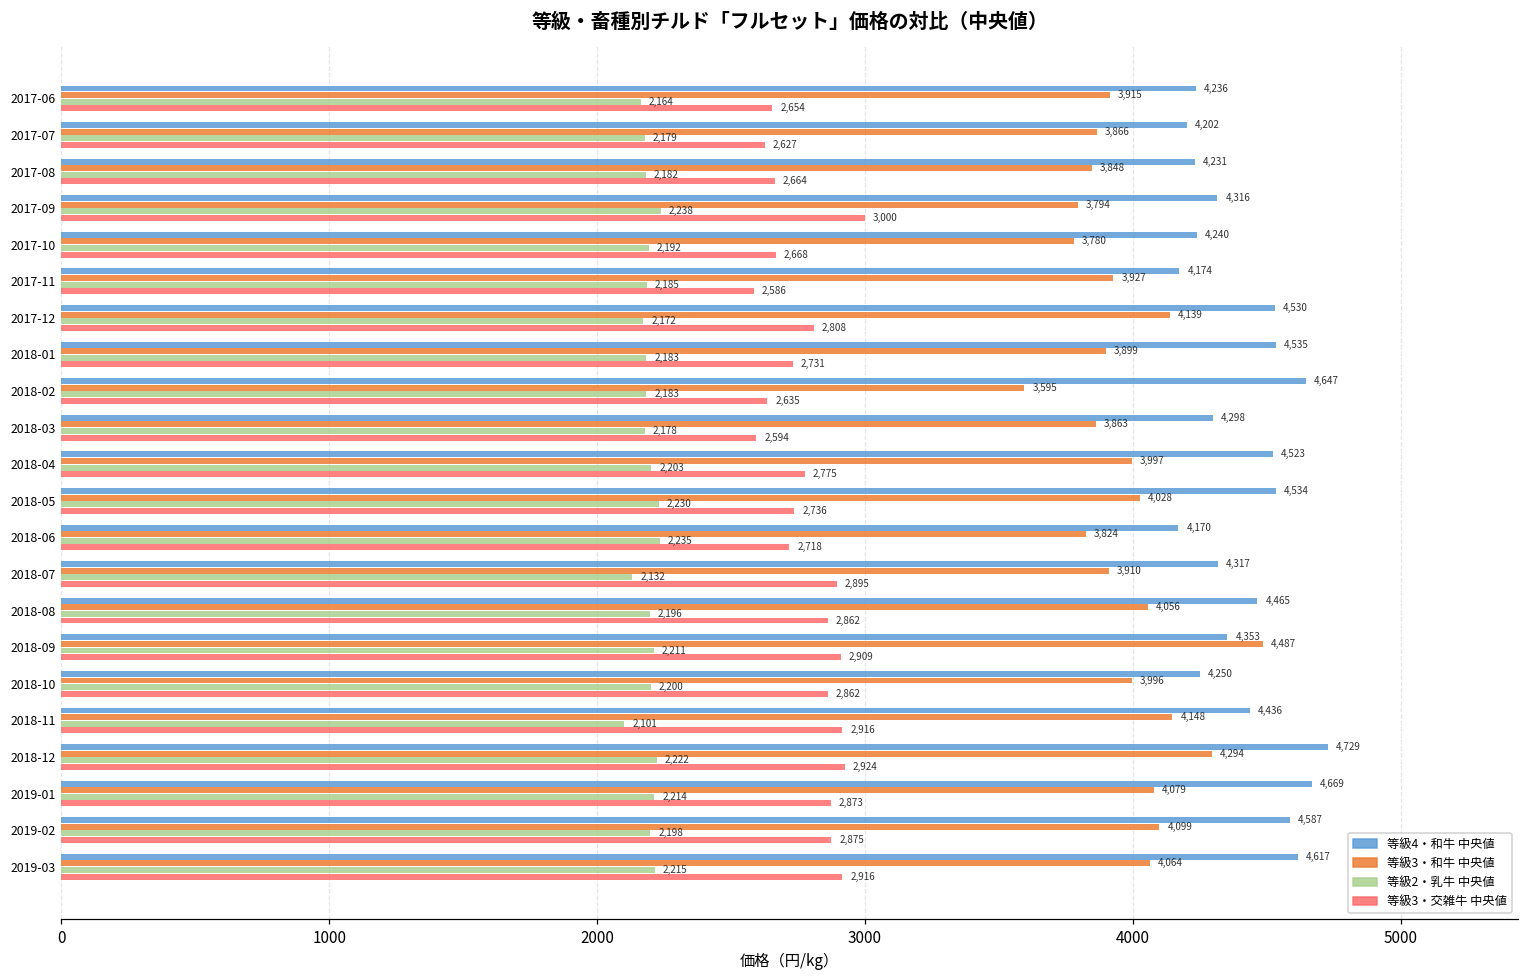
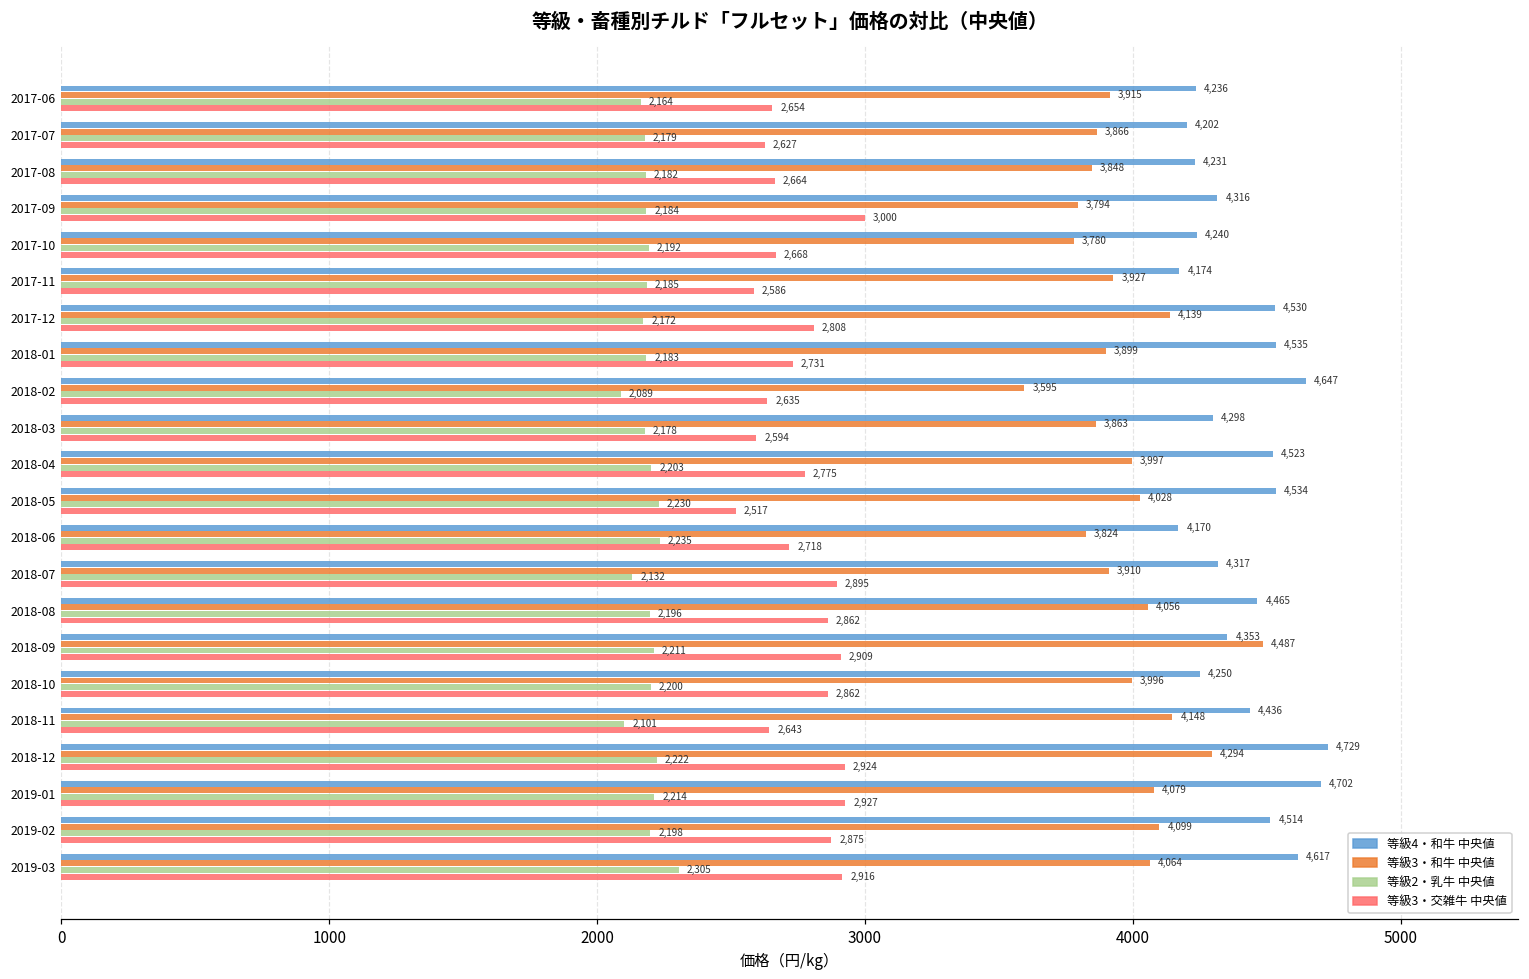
等級2・乳牛 中央値, 2017-09: 2,238 -> 2,184
等級2・乳牛 中央値, 2018-02: 2,183 -> 2,089
等級3・交雑牛 中央値, 2018-05: 2,736 -> 2,517
等級3・交雑牛 中央値, 2018-11: 2,916 -> 2,643
等級4・和牛 中央値, 2019-01: 4,669 -> 4,702
等級3・交雑牛 中央値, 2019-01: 2,873 -> 2,927
等級4・和牛 中央値, 2019-02: 4,587 -> 4,514
等級2・乳牛 中央値, 2019-03: 2,215 -> 2,305
